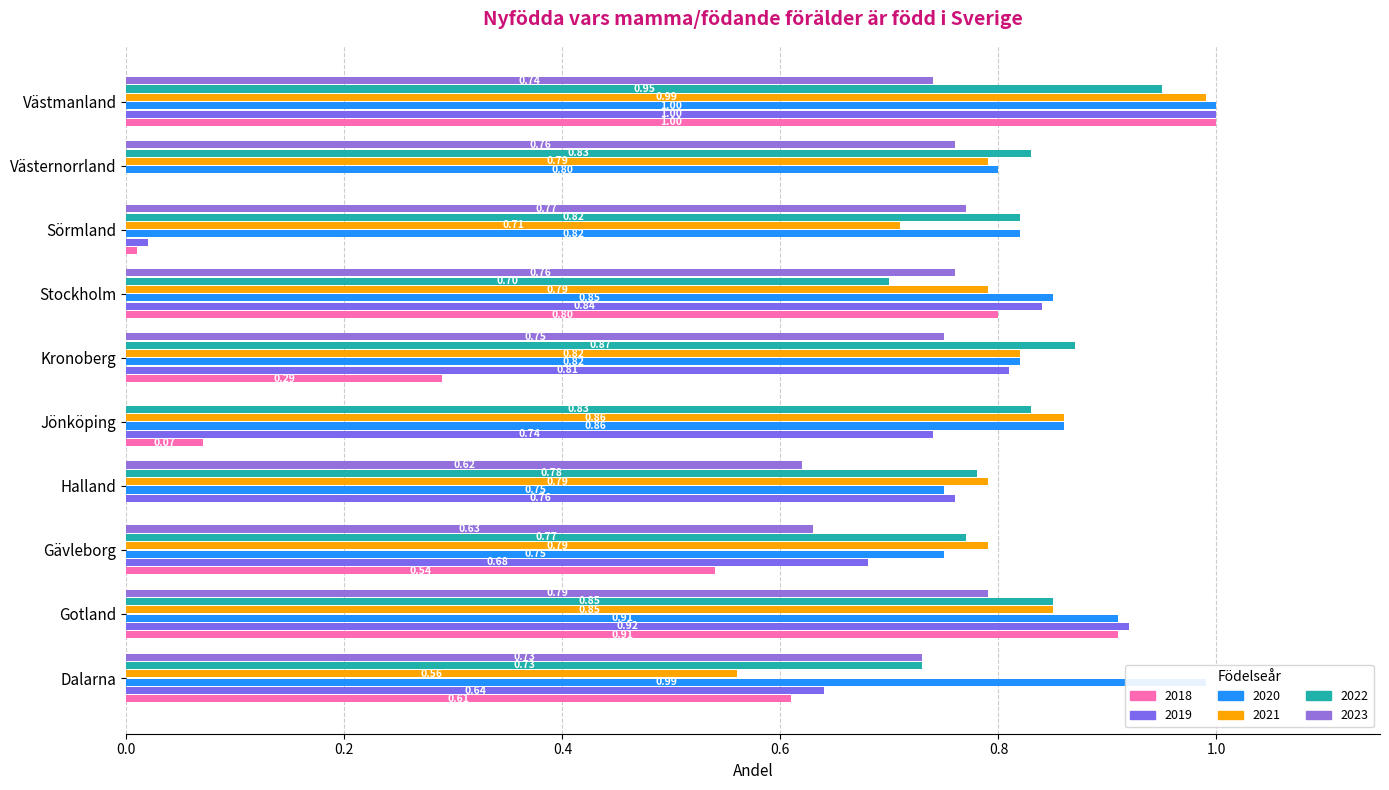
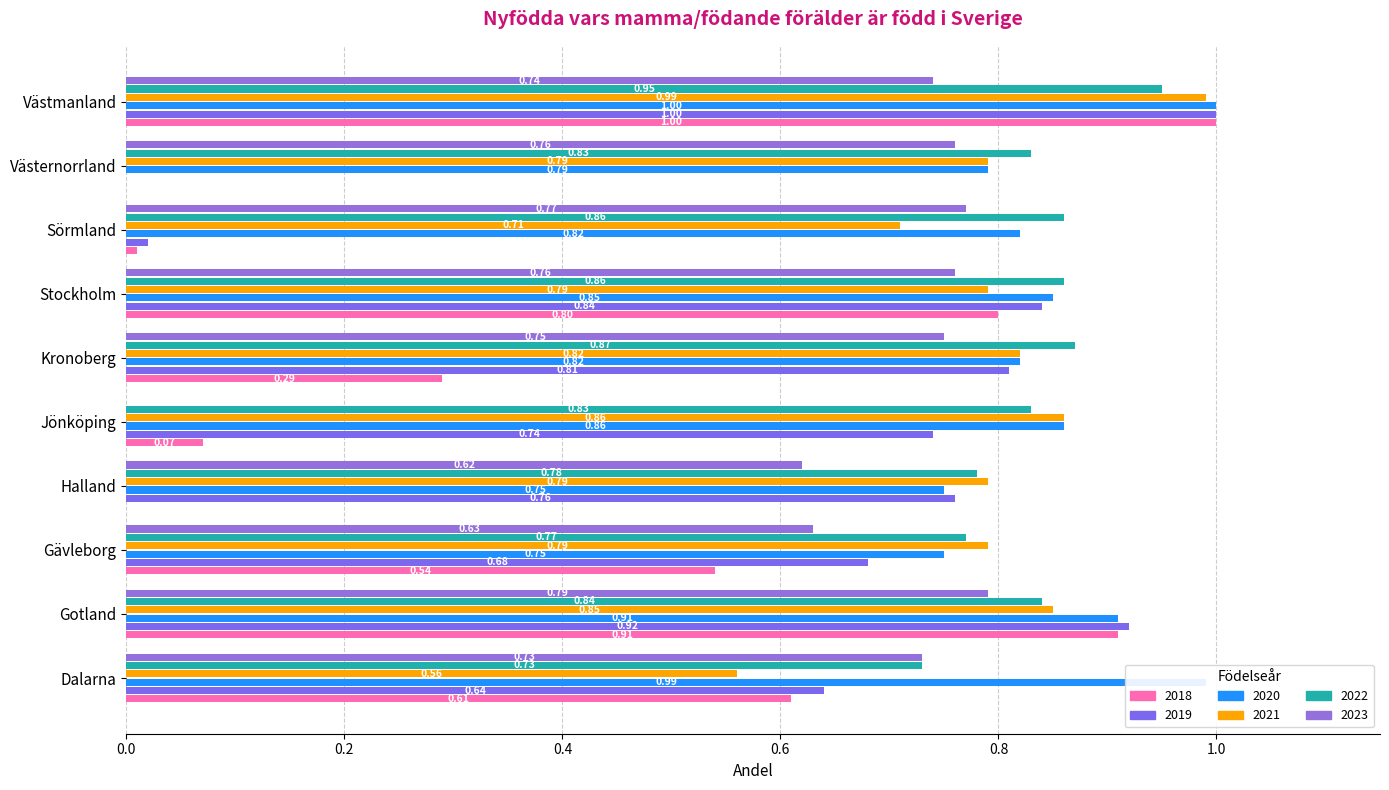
2020, Västernorrland: 0.80 -> 0.79
2022, Sörmland: 0.82 -> 0.86
2022, Stockholm: 0.70 -> 0.86
2022, Gotland: 0.85 -> 0.84
